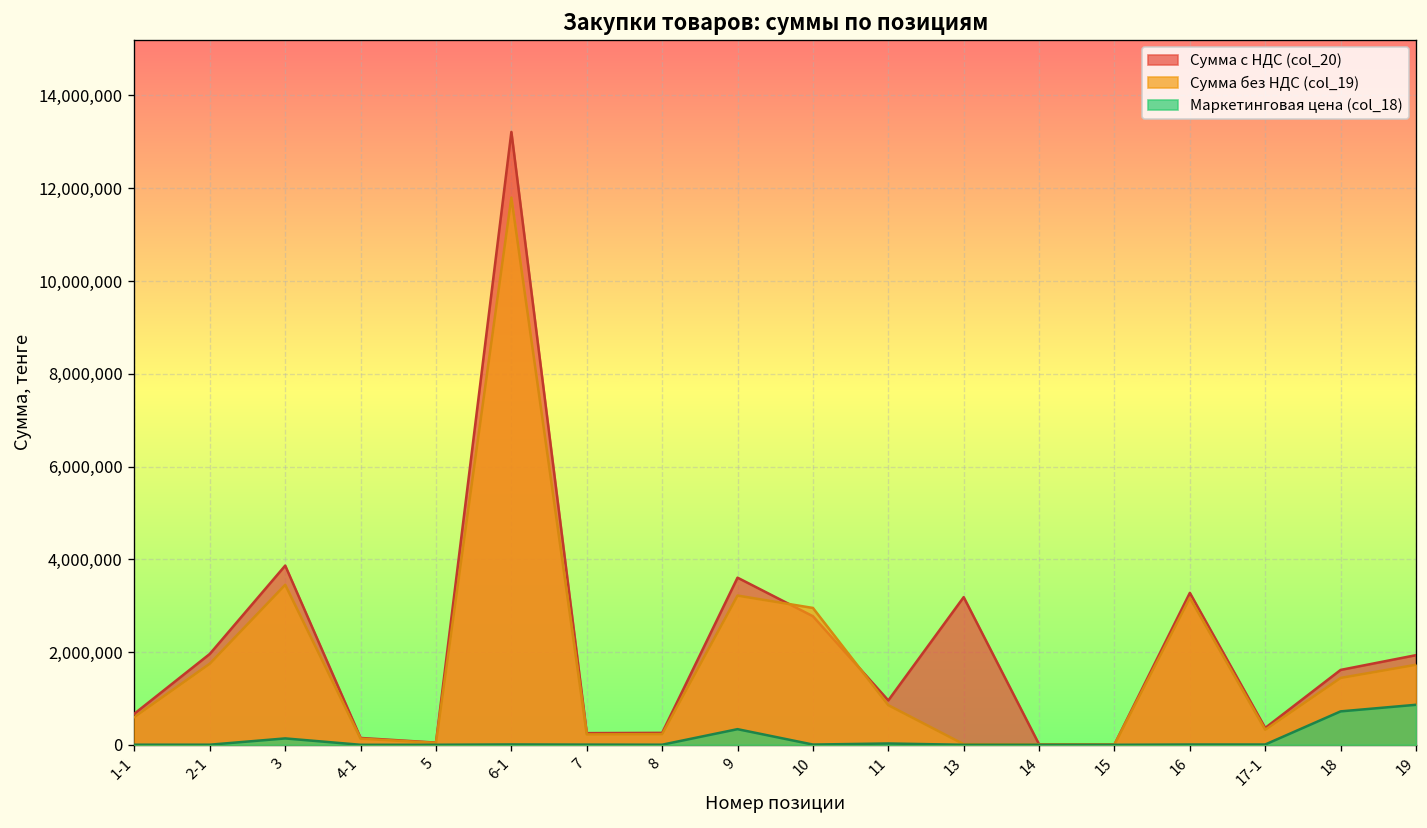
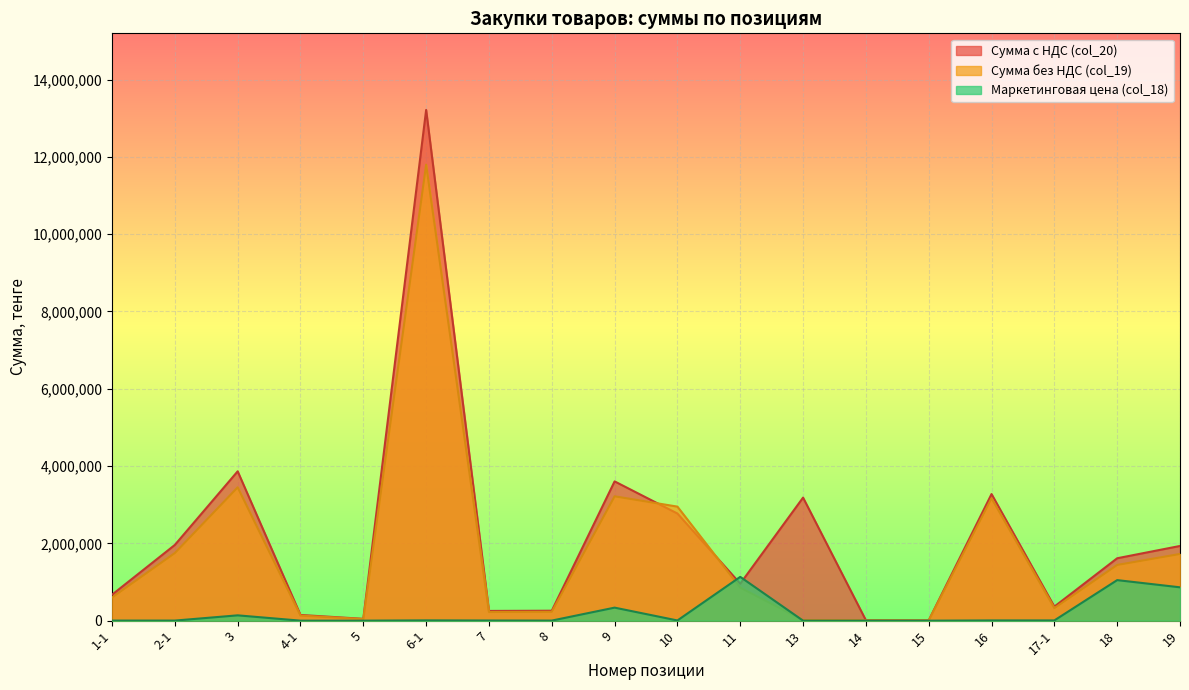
Маркетинговая цена (col_18), 11: 0 -> 1,100,000
Маркетинговая цена (col_18), 18: 700,000 -> 1,000,000
